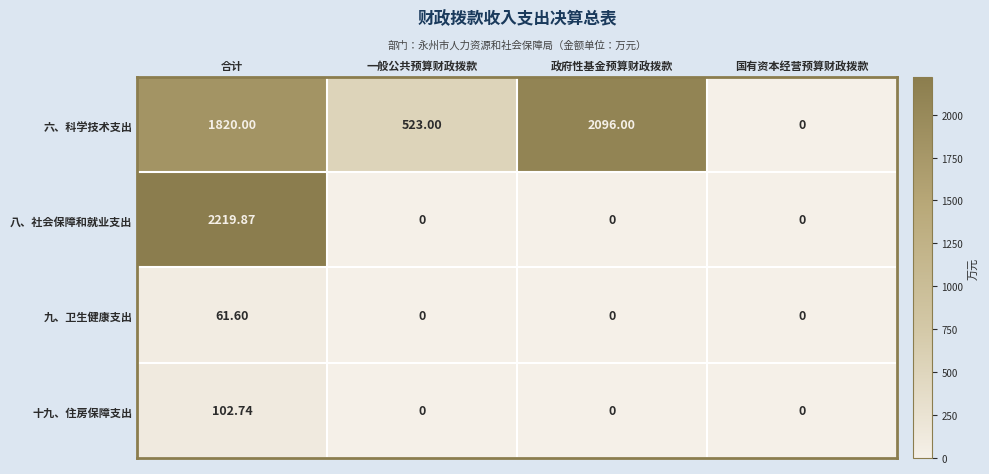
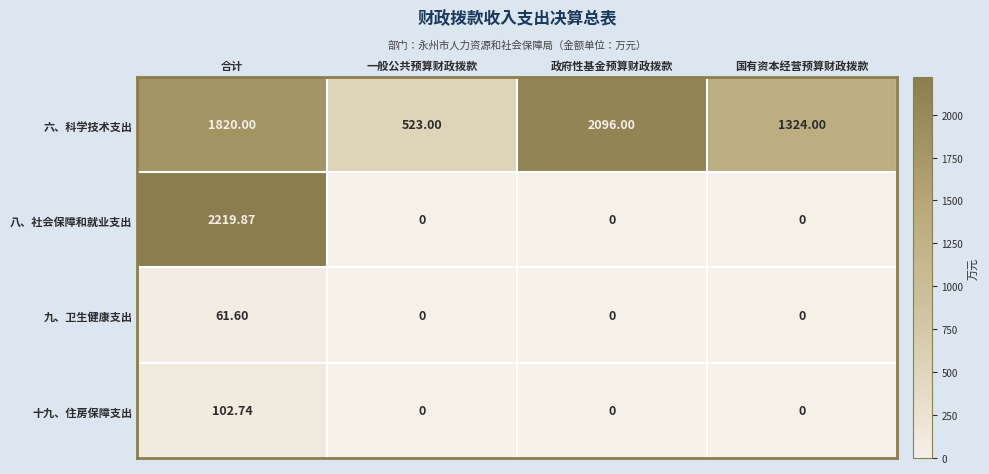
六、科学技术支出, 国有资本经营预算财政拨款: 0 -> 1324.00
